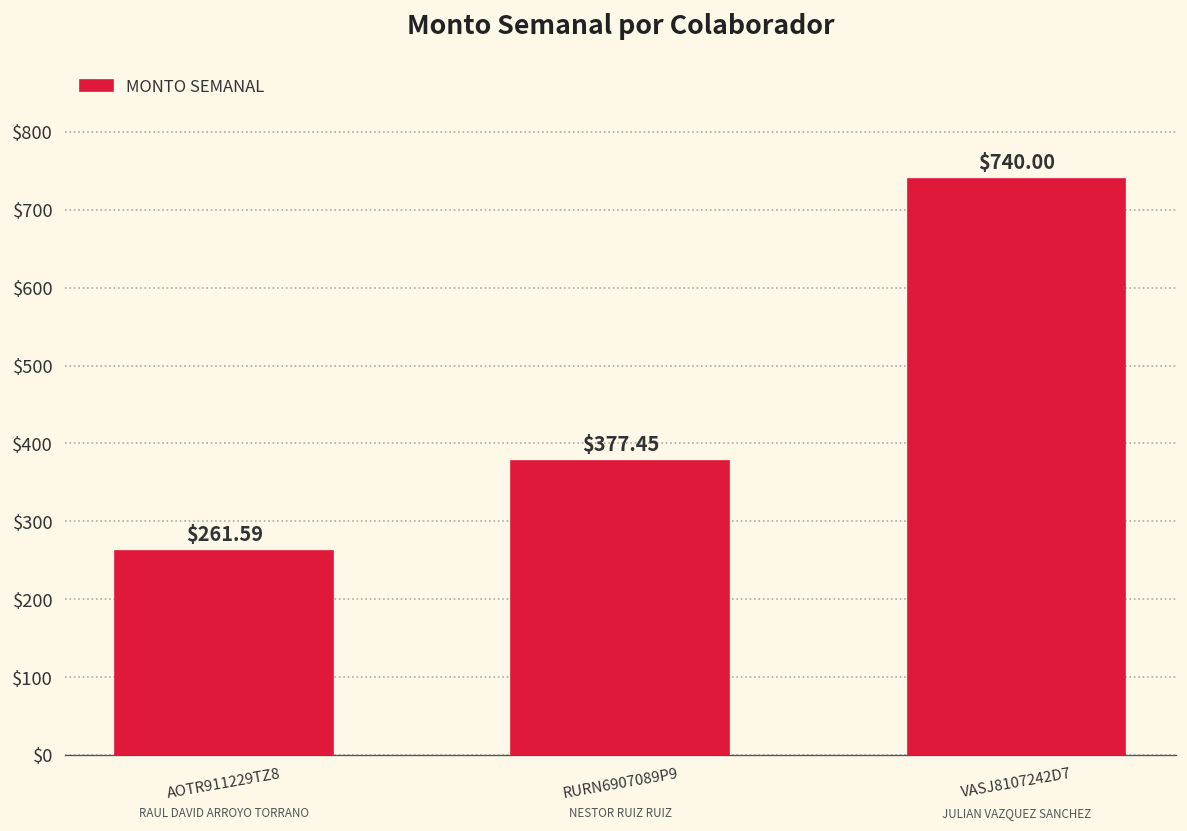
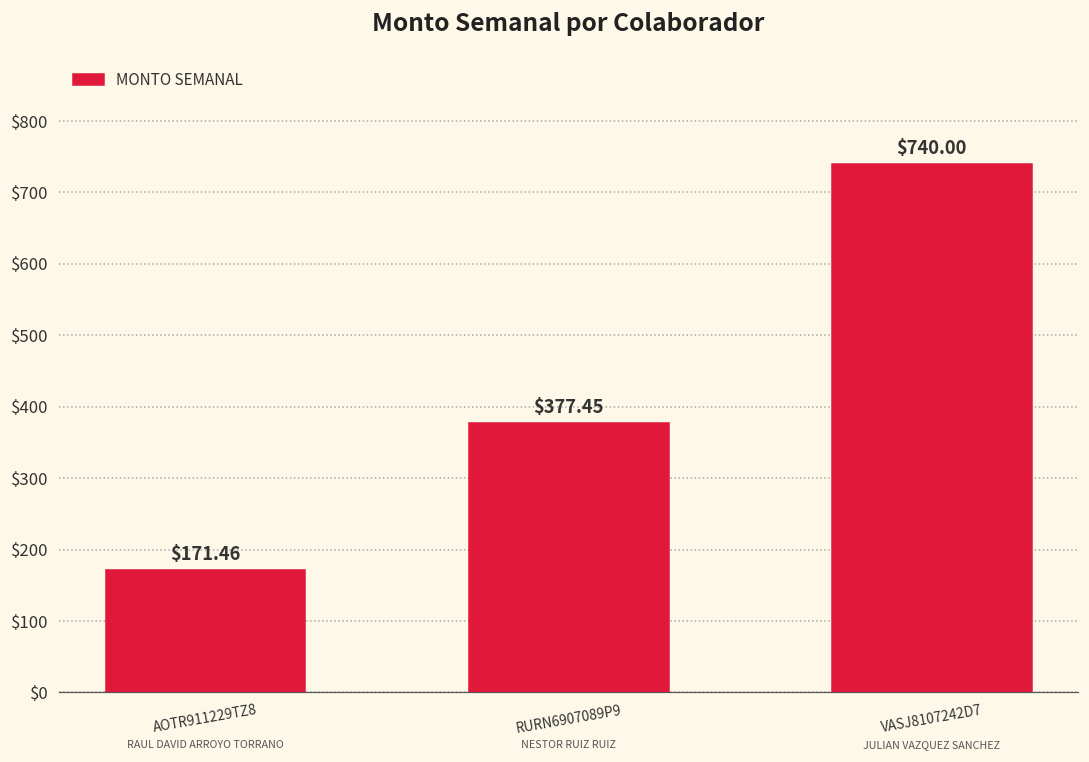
AOTR911229TZ8: $261.59 -> $171.46
